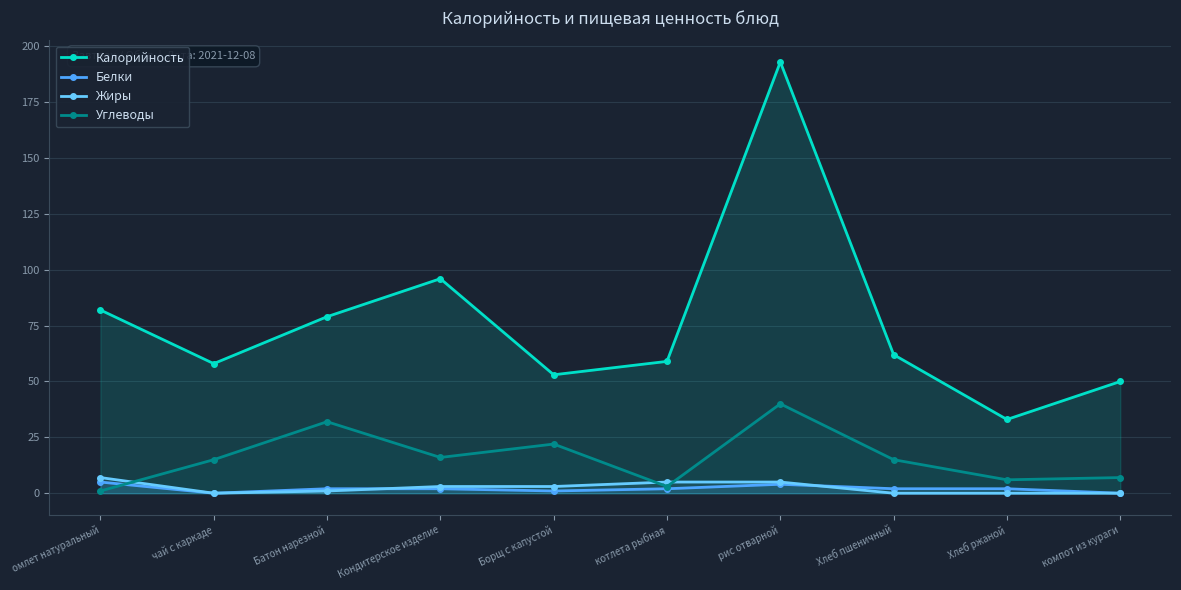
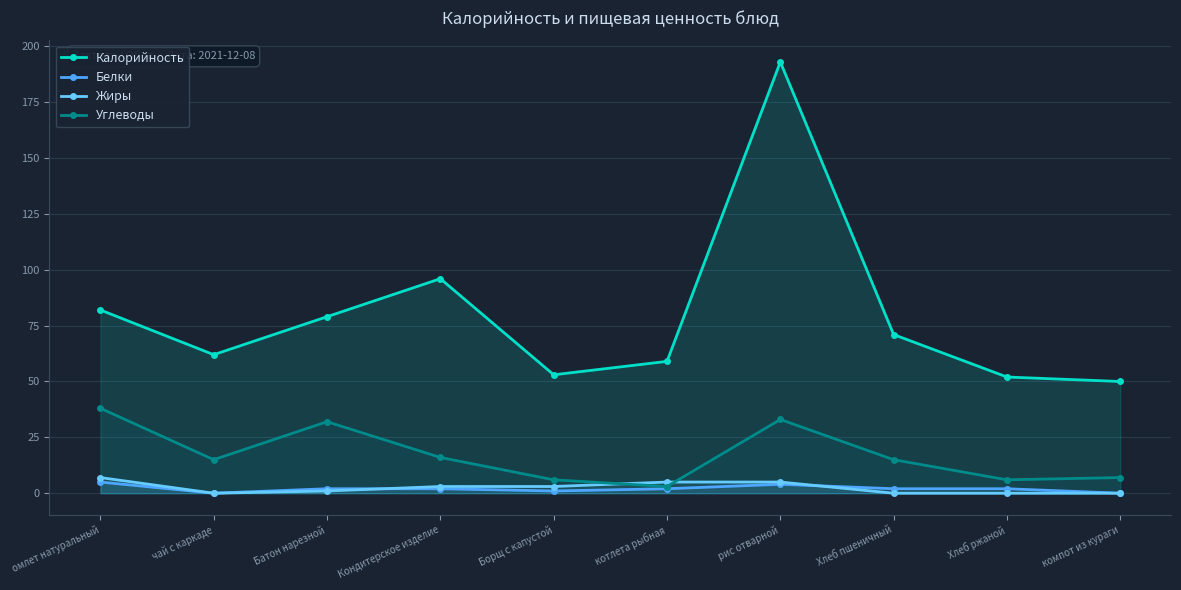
Углеводы, омлет натуральный: 1 -> 38
Калорийность, чай с каркаде: 58 -> 62
Углеводы, Борщ с капустой: 22 -> 6
Углеводы, рис отварной: 40 -> 33
Калорийность, Хлеб пшеничный: 62 -> 71
Калорийность, Хлеб ржаной: 33 -> 52
